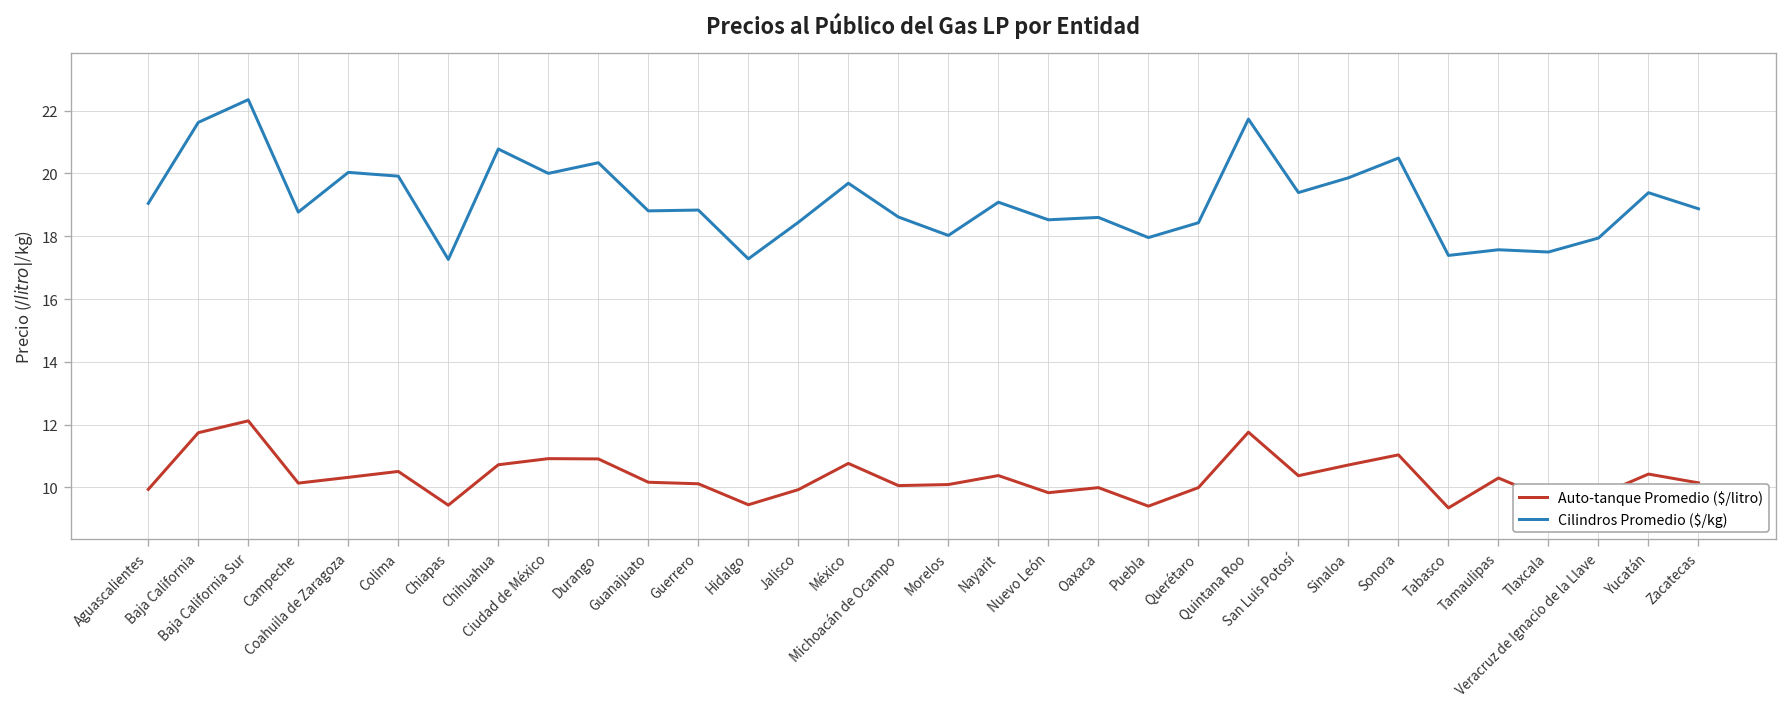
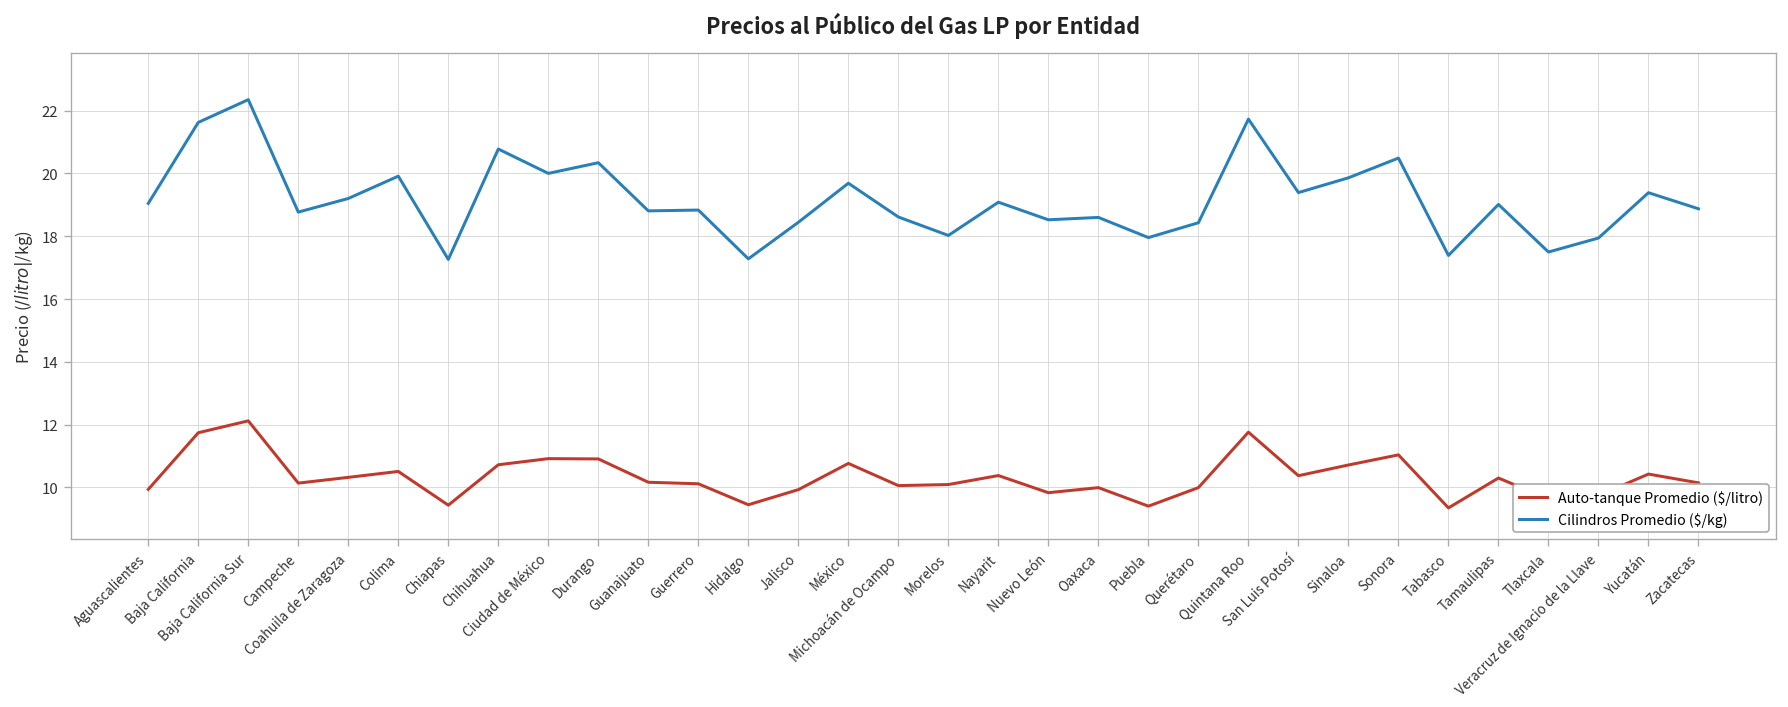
Cilindros Promedio ($/kg), Coahuila de Zaragoza: 20.0 -> 19.2
Cilindros Promedio ($/kg), Tamaulipas: 17.6 -> 19.0
